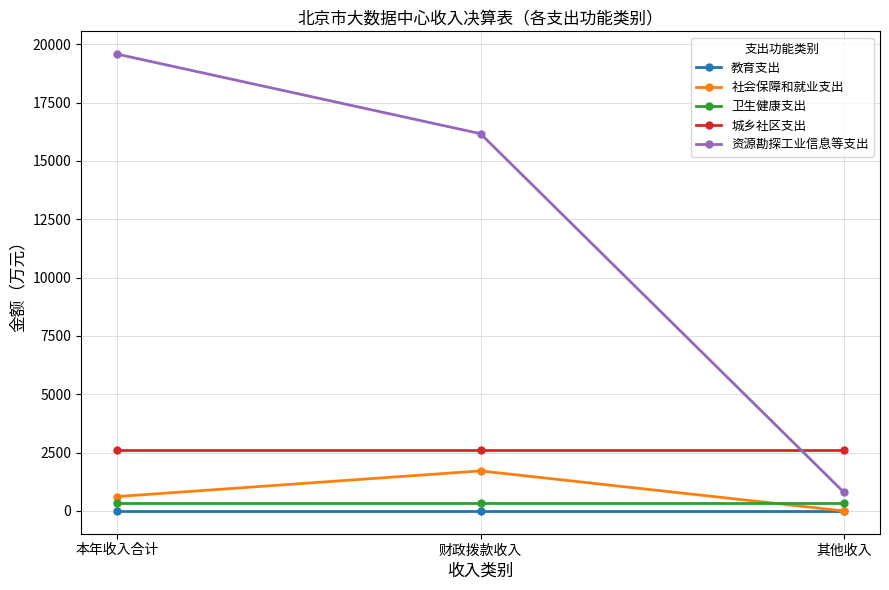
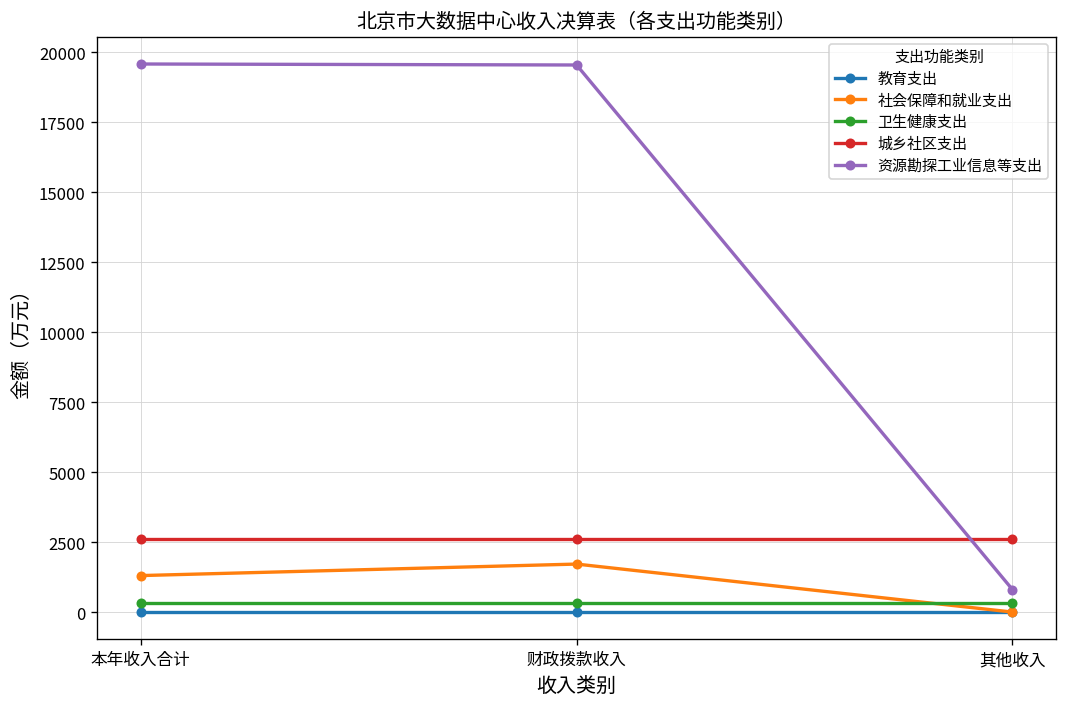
社会保障和就业支出, 本年收入合计: 600 -> 1300
资源勘探工业信息等支出, 财政拨款收入: 16200 -> 19500
